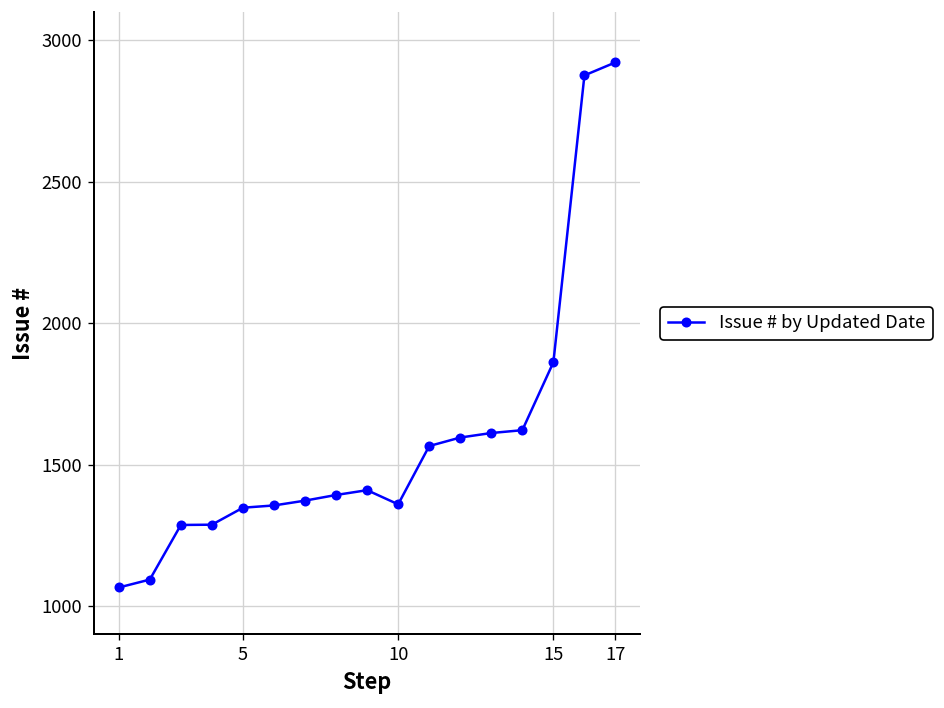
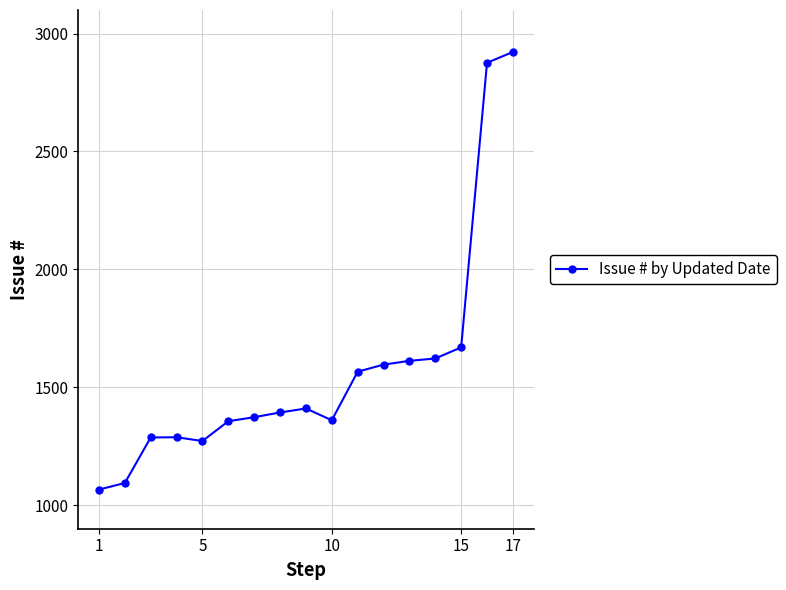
5: 1350 -> 1270
15: 1860 -> 1670
